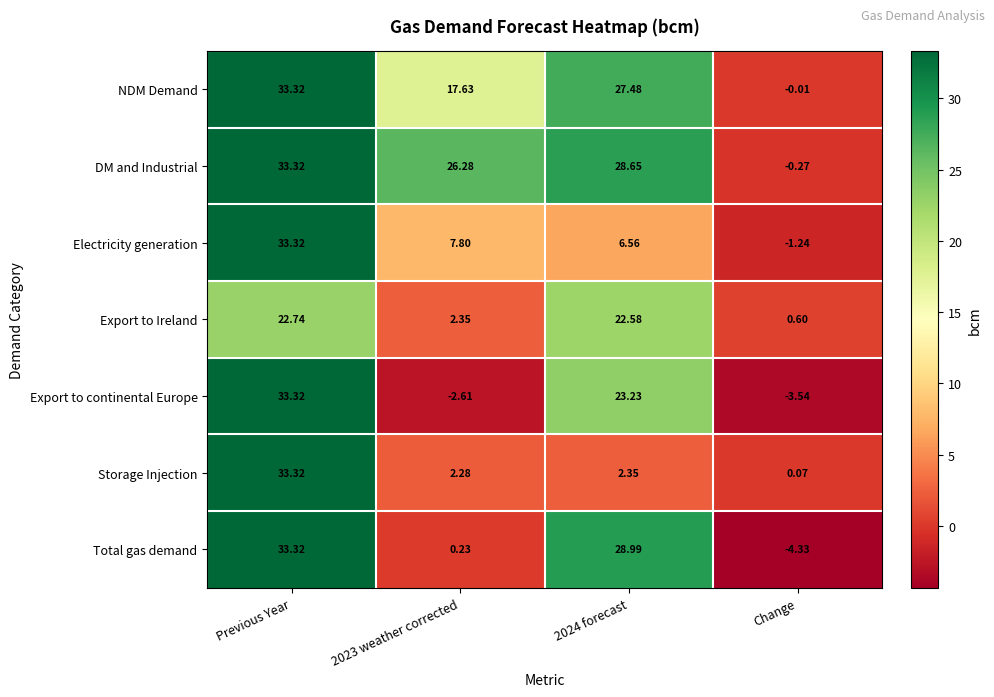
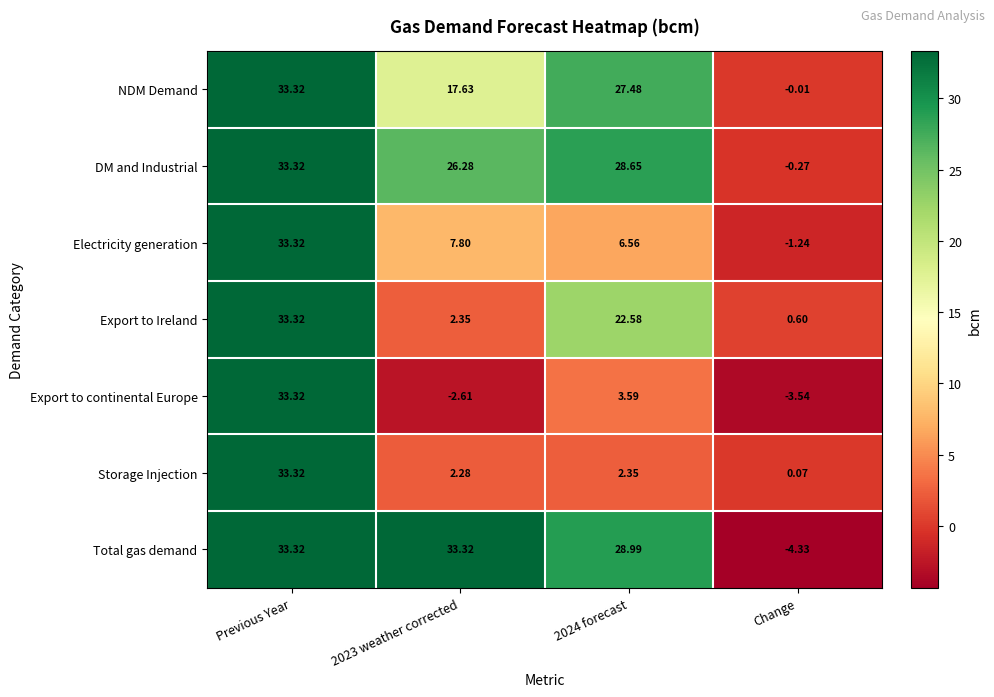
Export to Ireland, Previous Year: 22.74 -> 33.32
Export to continental Europe, 2024 forecast: 23.23 -> 3.59
Total gas demand, 2023 weather corrected: 0.23 -> 33.32
